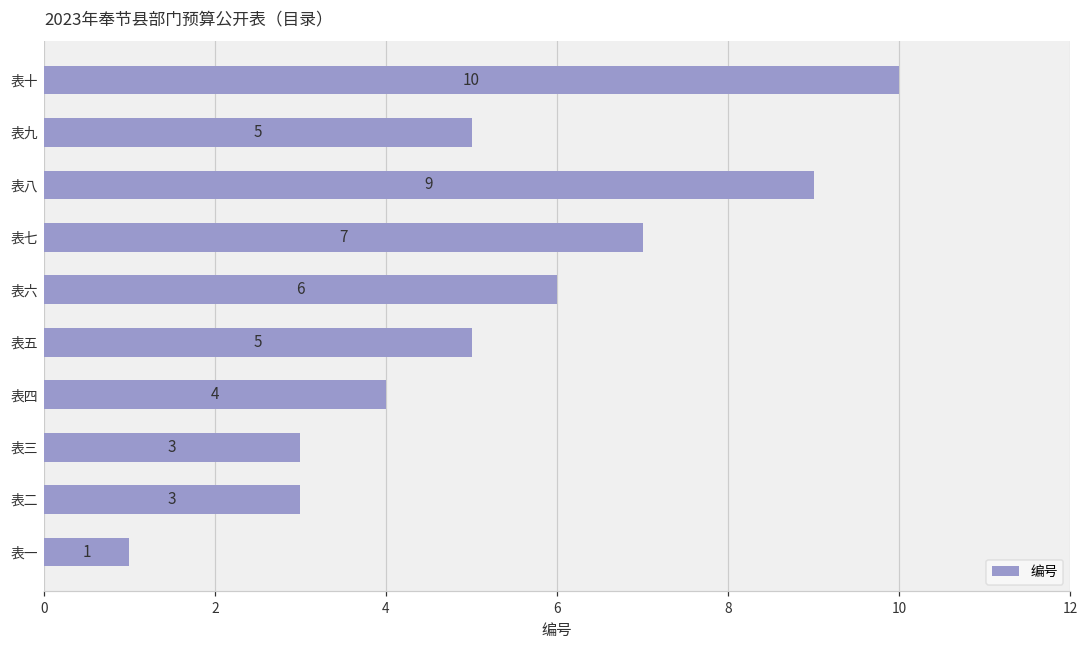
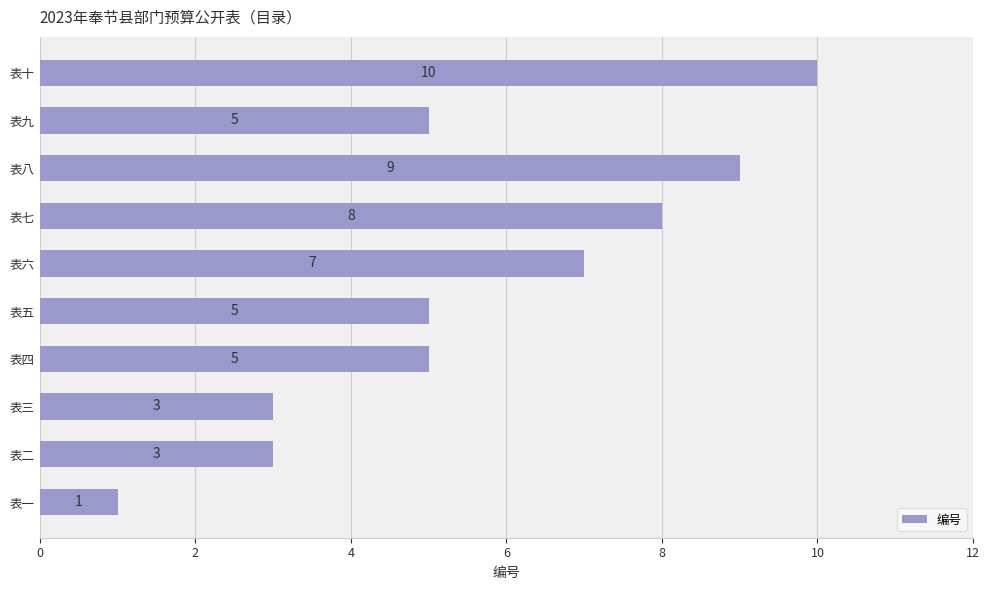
表七: 7 -> 8
表六: 6 -> 7
表四: 4 -> 5
